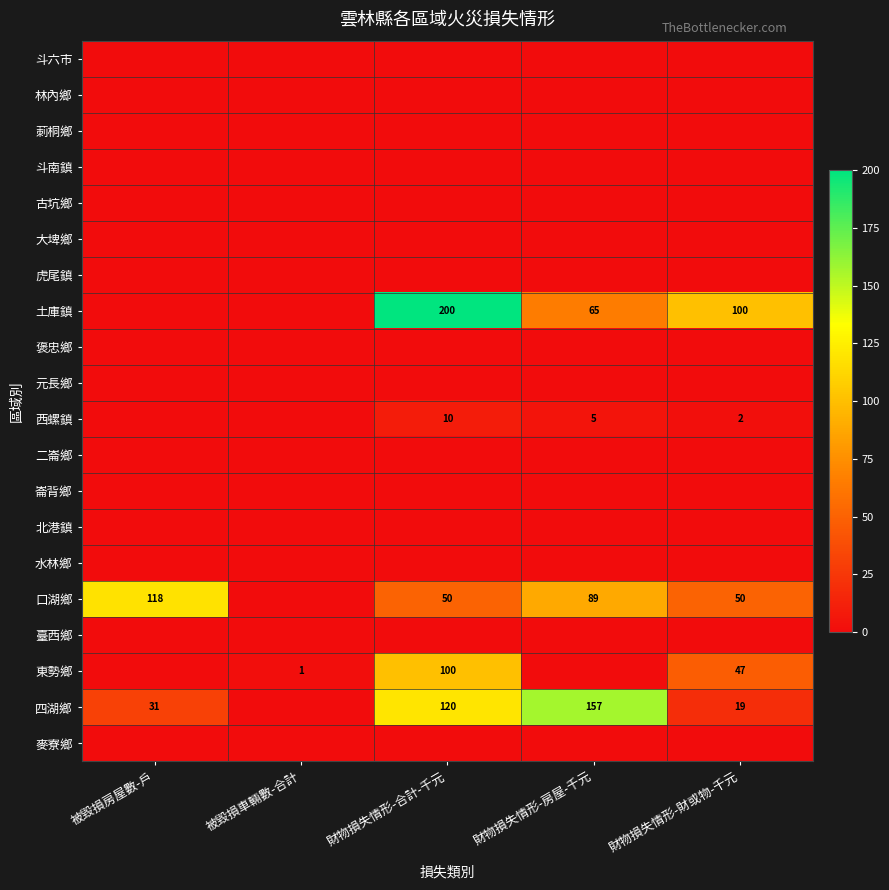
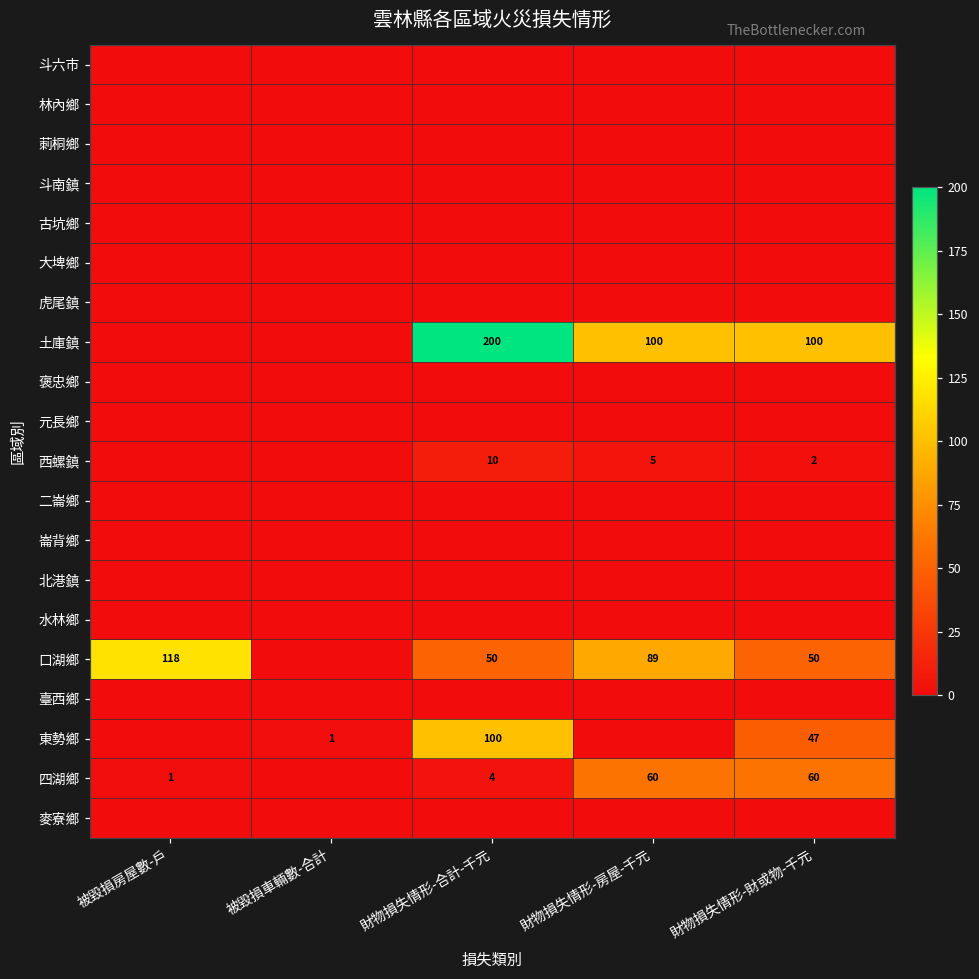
土庫鎮, 財物損失情形-房屋-千元: 65 -> 100
四湖鄉, 被毀損房屋數-戶: 31 -> 1
四湖鄉, 財物損失情形-合計-千元: 120 -> 4
四湖鄉, 財物損失情形-房屋-千元: 157 -> 60
四湖鄉, 財物損失情形-財或物-千元: 19 -> 60
